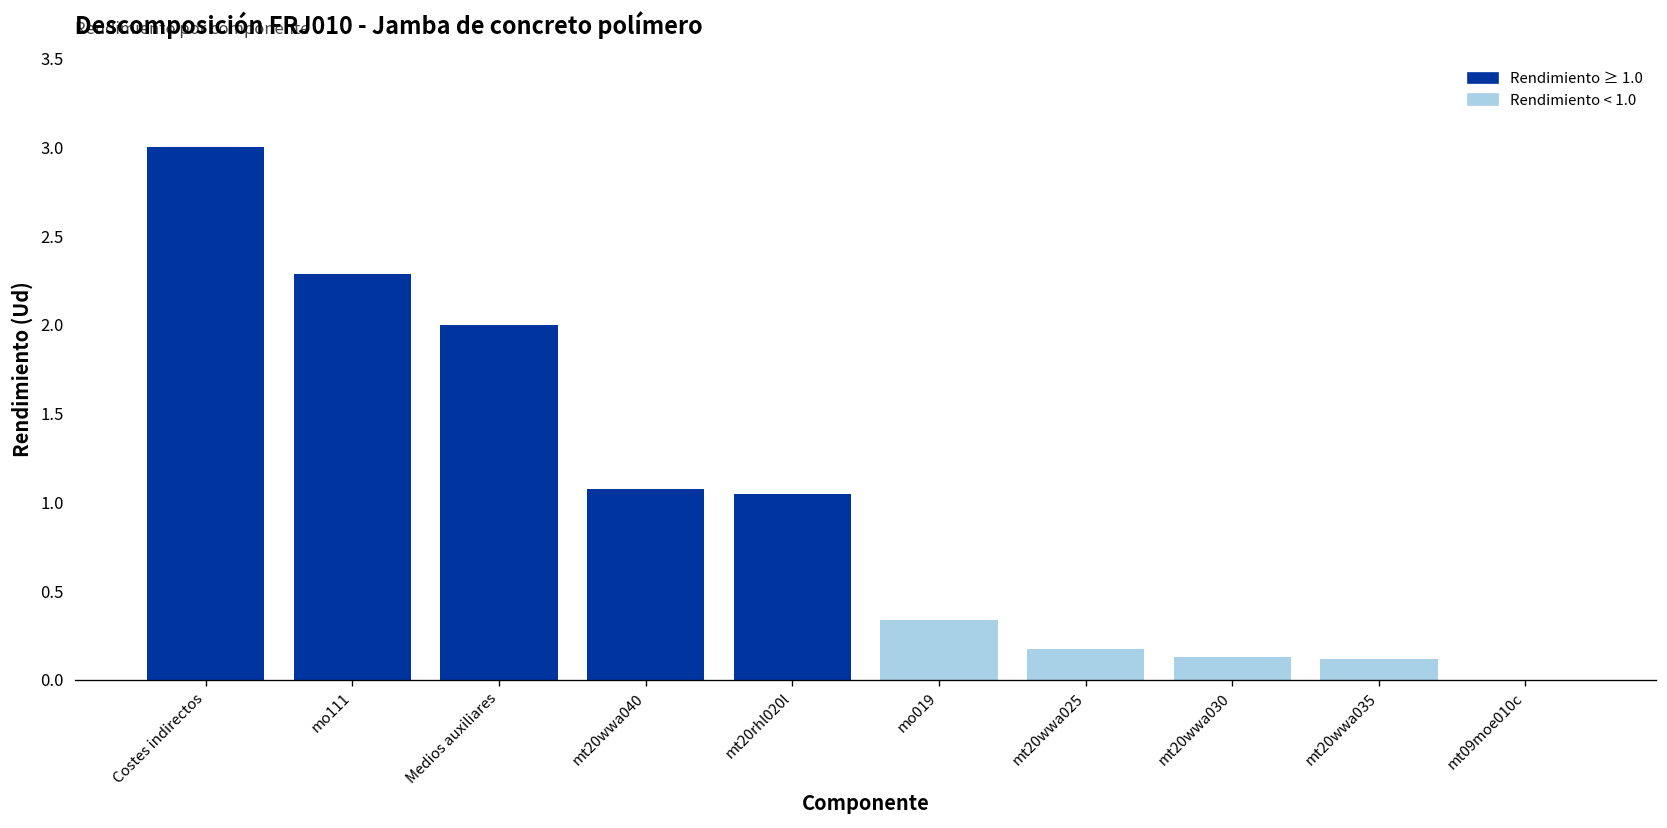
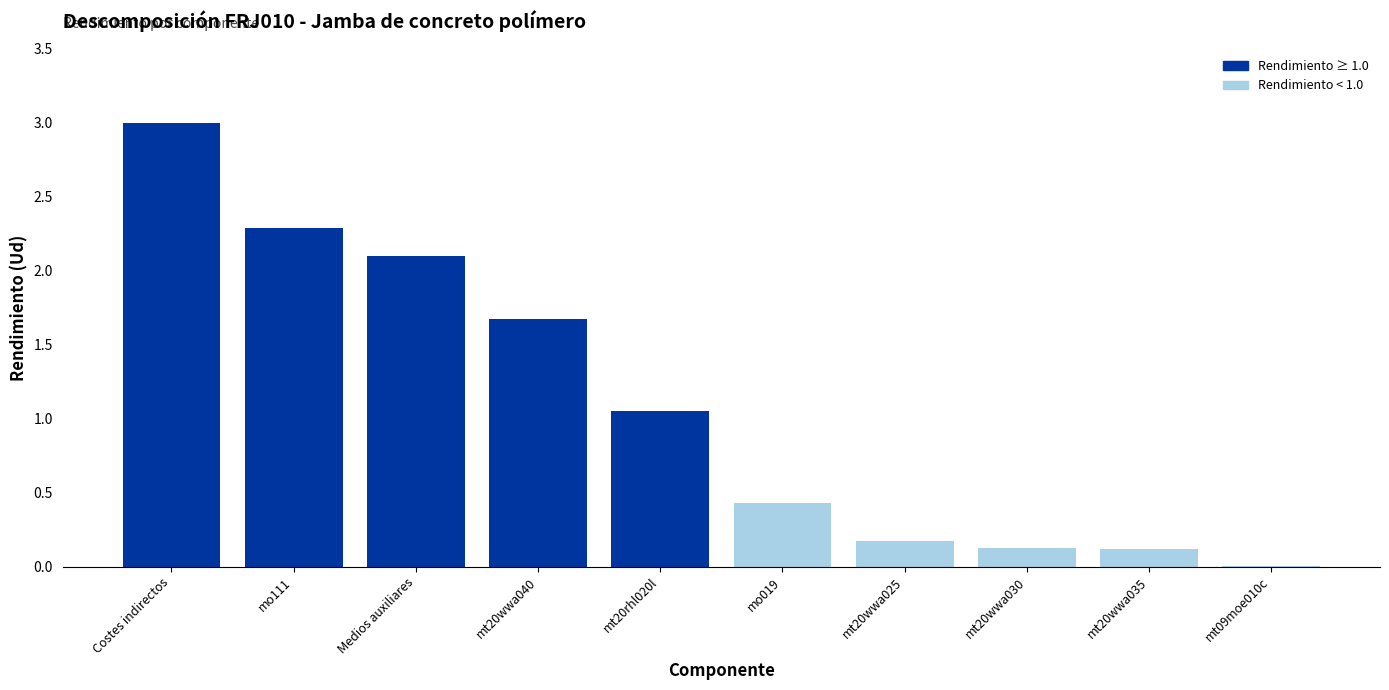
Medios auxiliares: 2.0 -> 2.1
mt20wwa040: 1.08 -> 1.68
mo019: 0.34 -> 0.43
